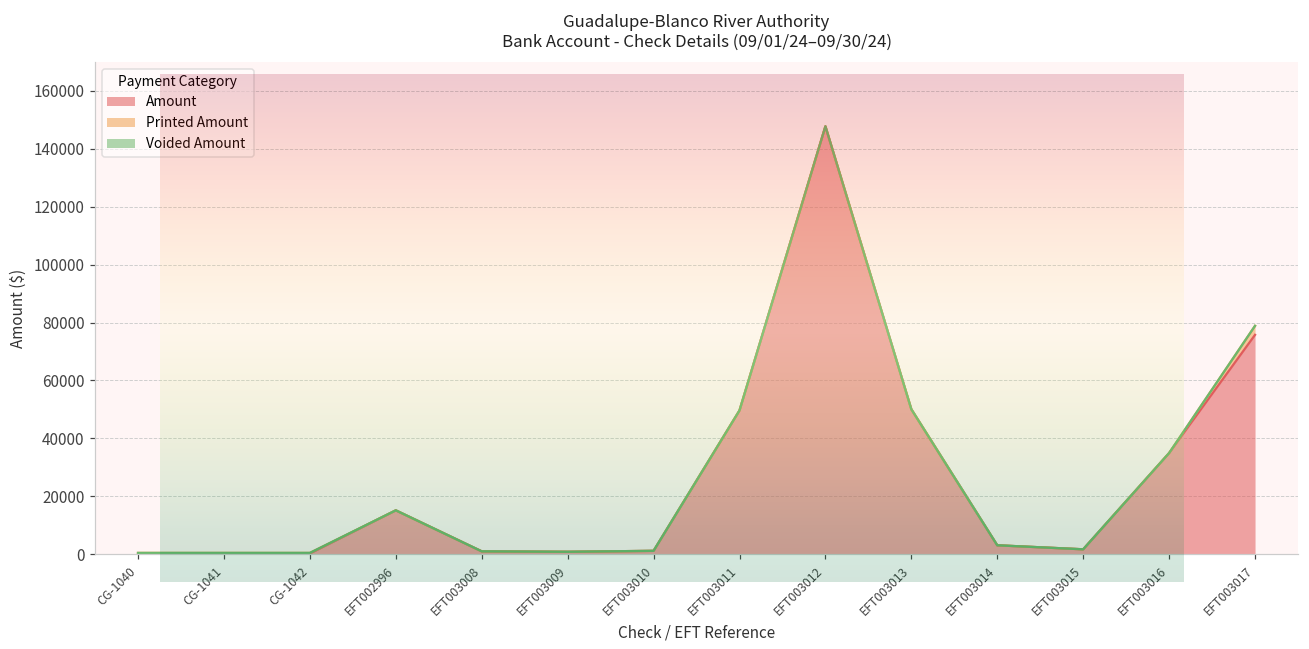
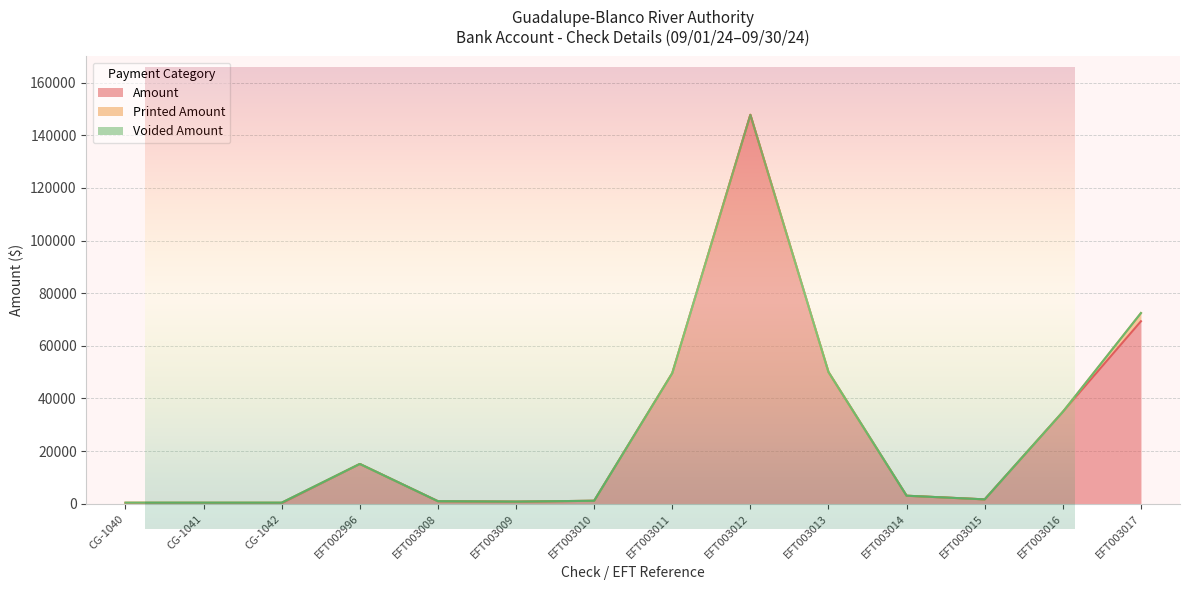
Guadalupe-Blanco River Authority Bank Account - Check Details (09/01/24–09/30/24), Amount, EFT003017: 76000 -> 69000
